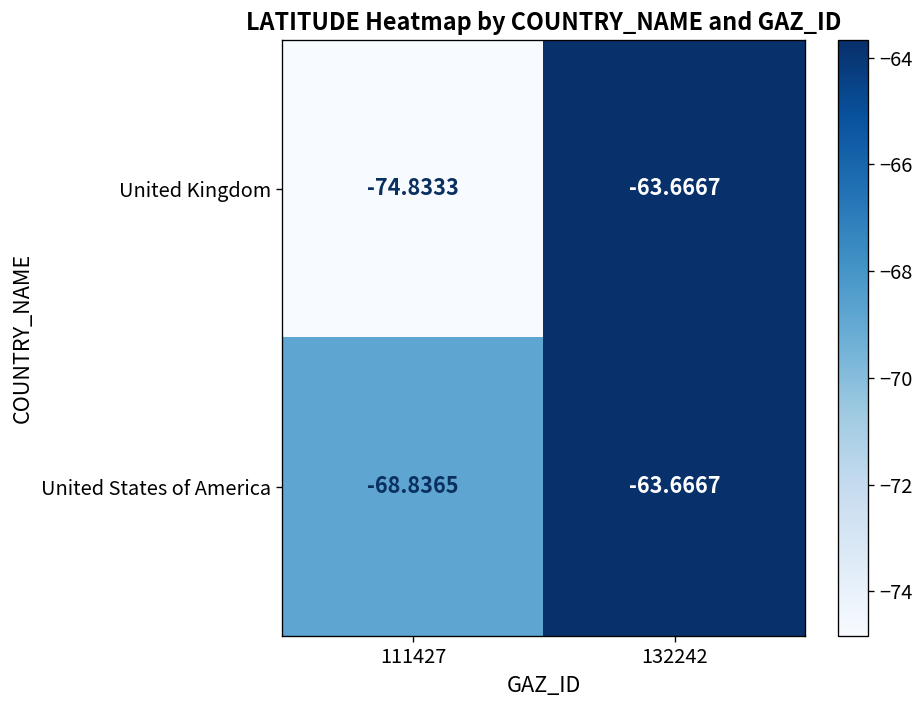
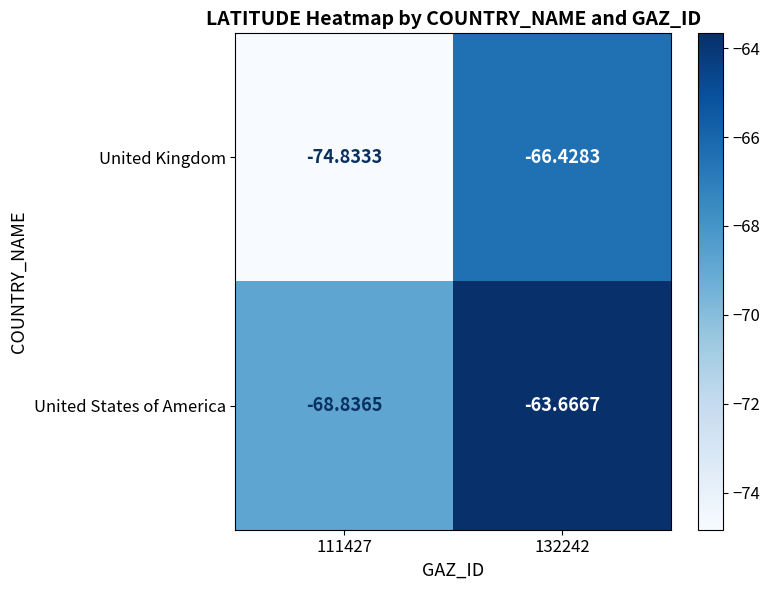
United Kingdom, 132242: -63.6667 -> -66.4283
